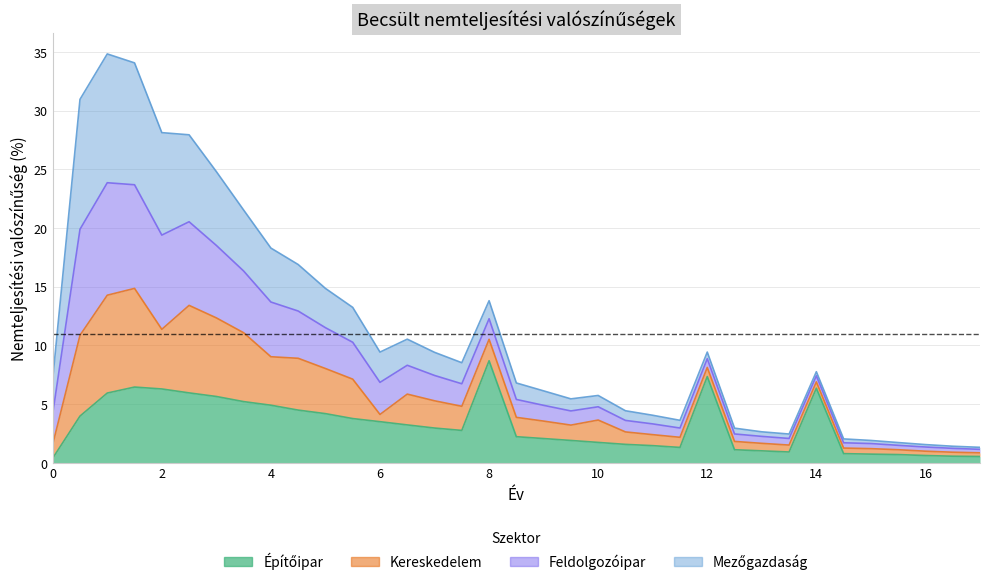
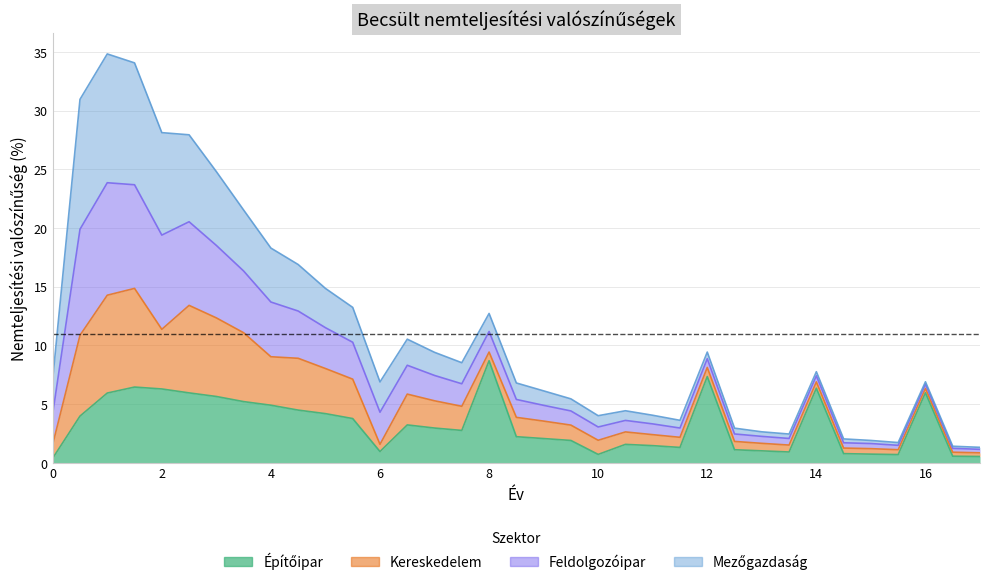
Építőipar, 6: 3.5 -> 1.0
Kereskedelem, 8: 1.8 -> 0.7
Építőipar, 10: 1.7 -> 0.7
Kereskedelem, 10: 1.9 -> 1.2
Építőipar, 16: 0.6 -> 6.0
